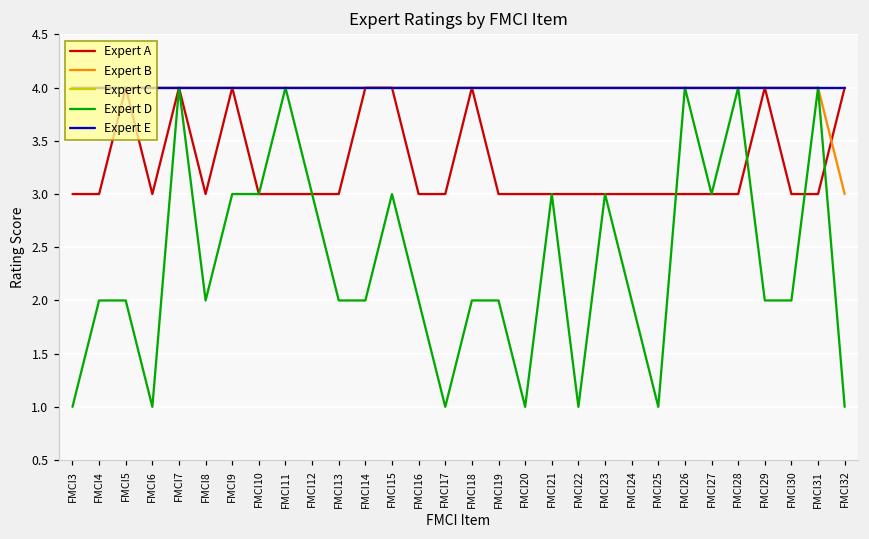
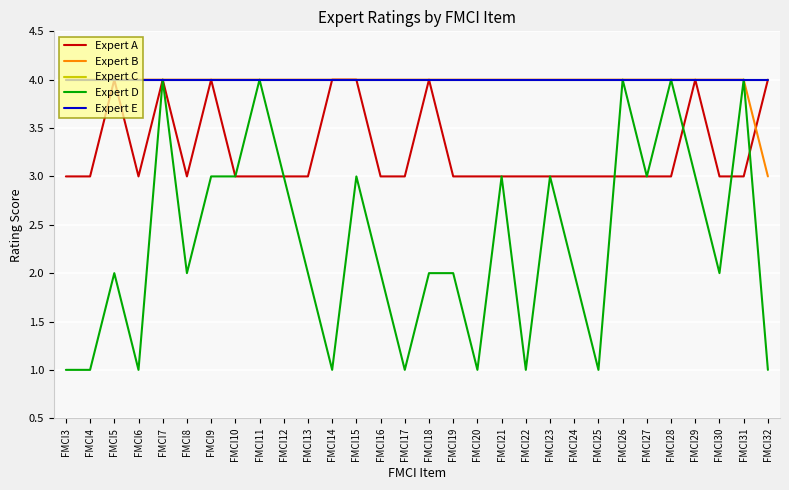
Expert D, FMCI4: 2 -> 1
Expert D, FMCI14: 2 -> 1
Expert D, FMCI29: 2 -> 3
